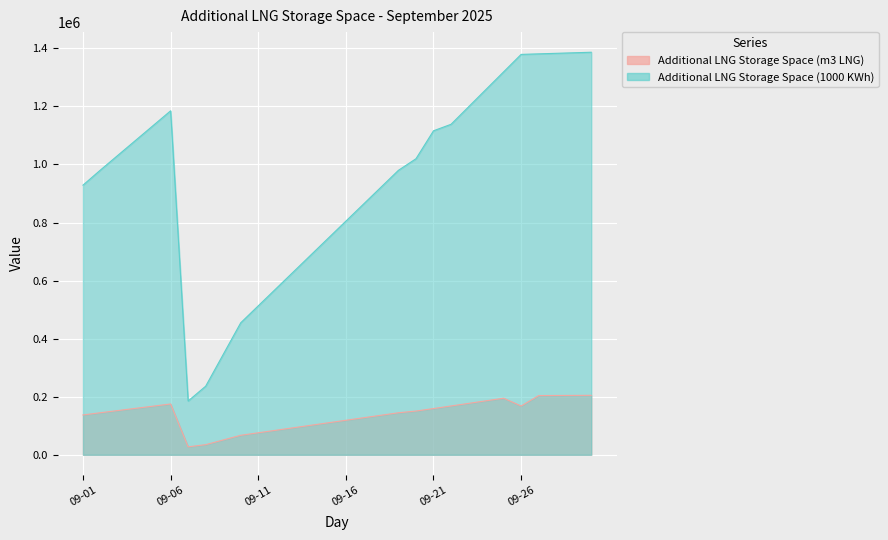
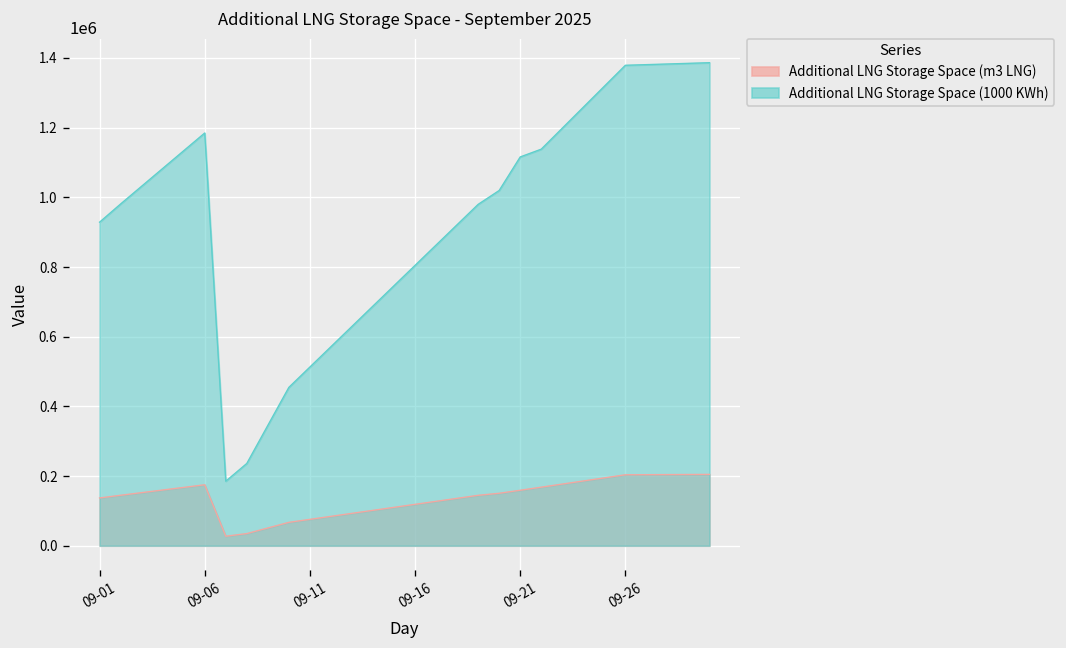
Additional LNG Storage Space (m3 LNG), 09-26: 170000 -> 200000
